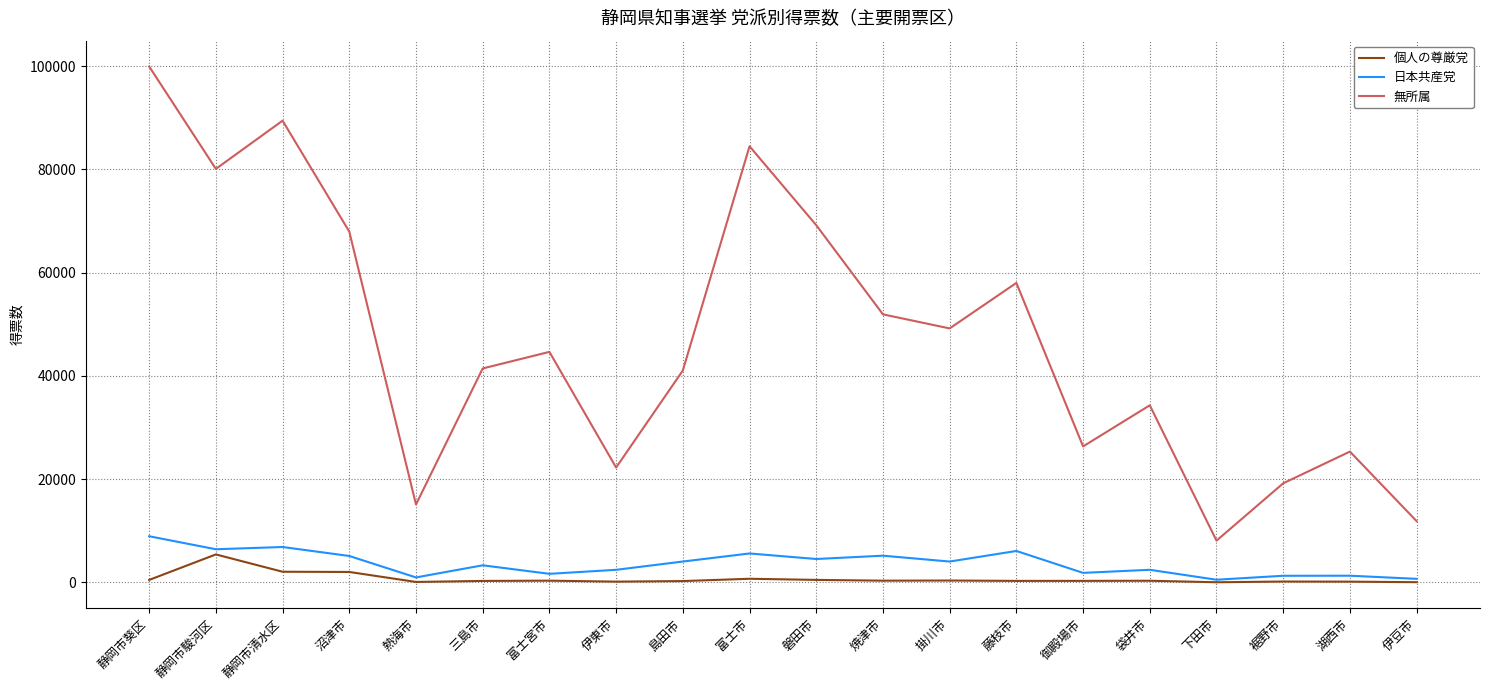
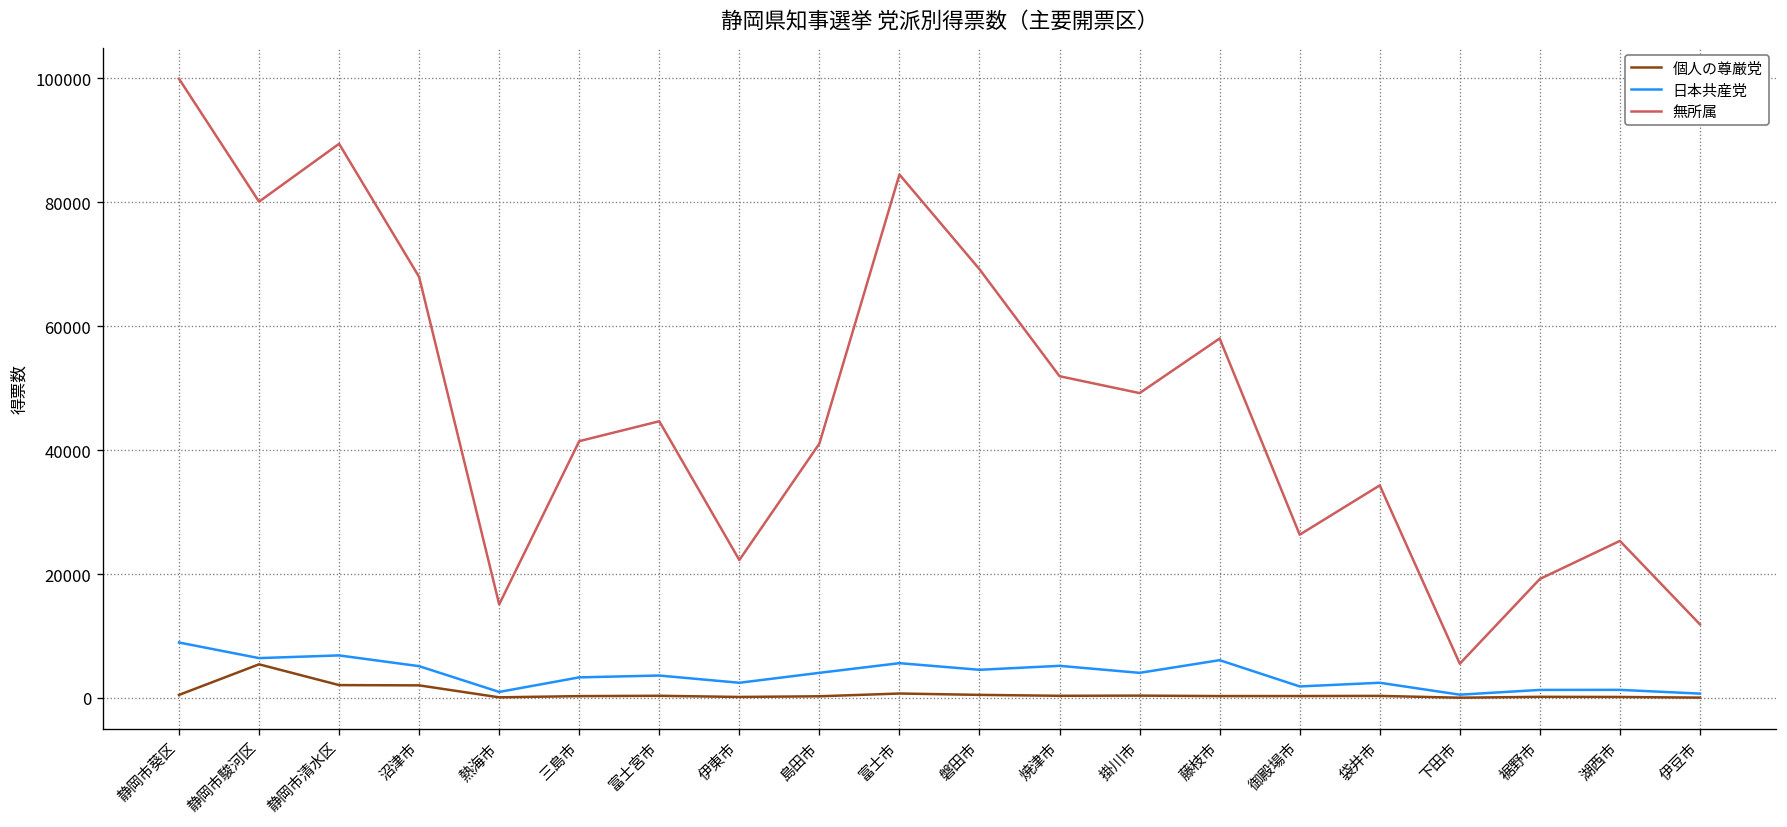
日本共産党, 富士宮市: 2000 -> 4000
無所属, 下田市: 8000 -> 6000
